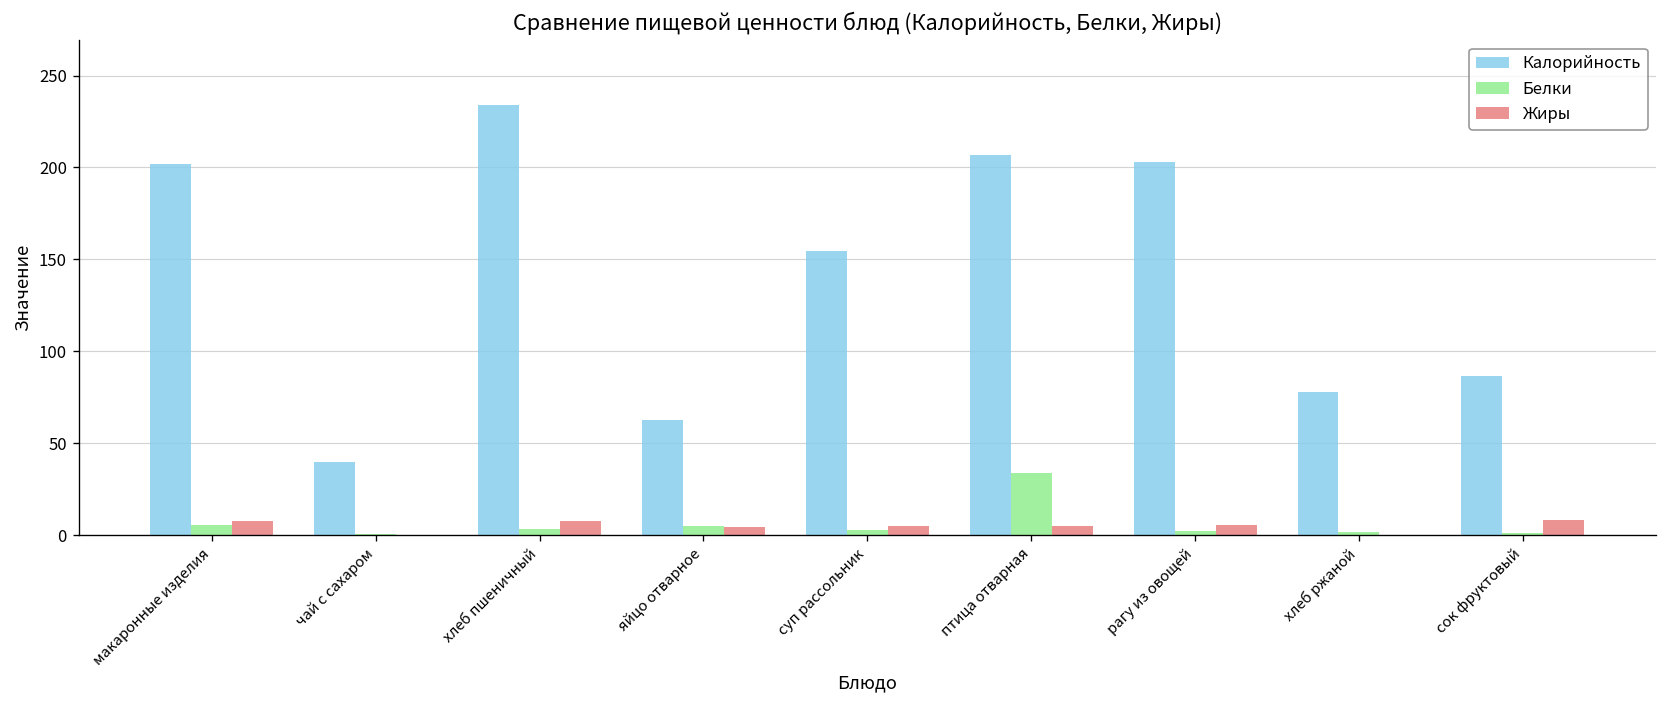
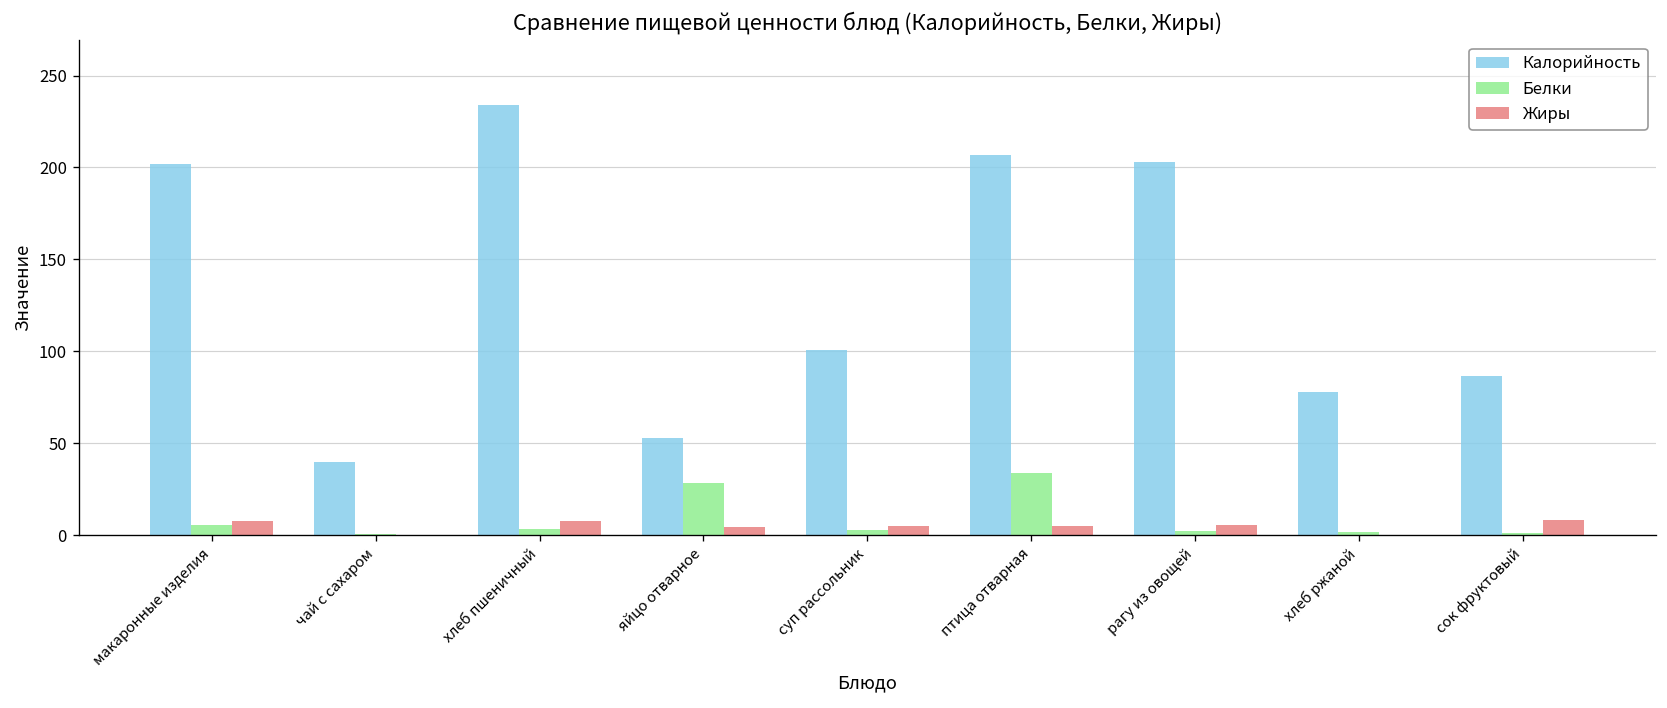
Калорийность, яйцо отварное: 63 -> 53
Белки, яйцо отварное: 5 -> 28
Калорийность, суп рассольник: 154 -> 101
